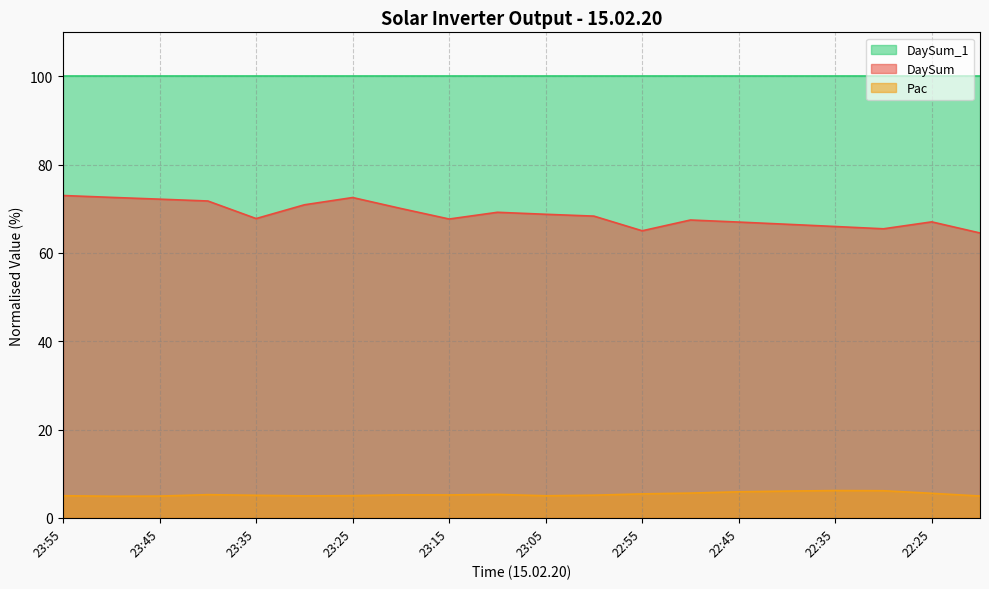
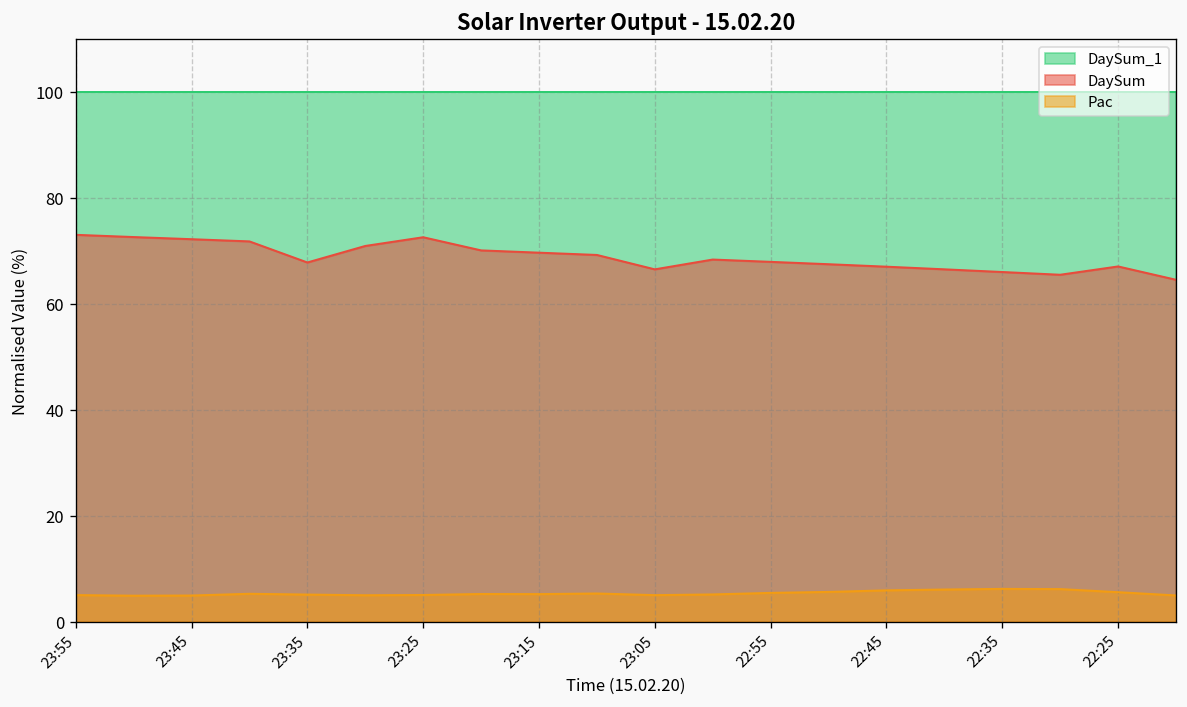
DaySum, 23:15: 68 -> 70
DaySum, 23:05: 69 -> 67
DaySum, 22:55: 65 -> 68
